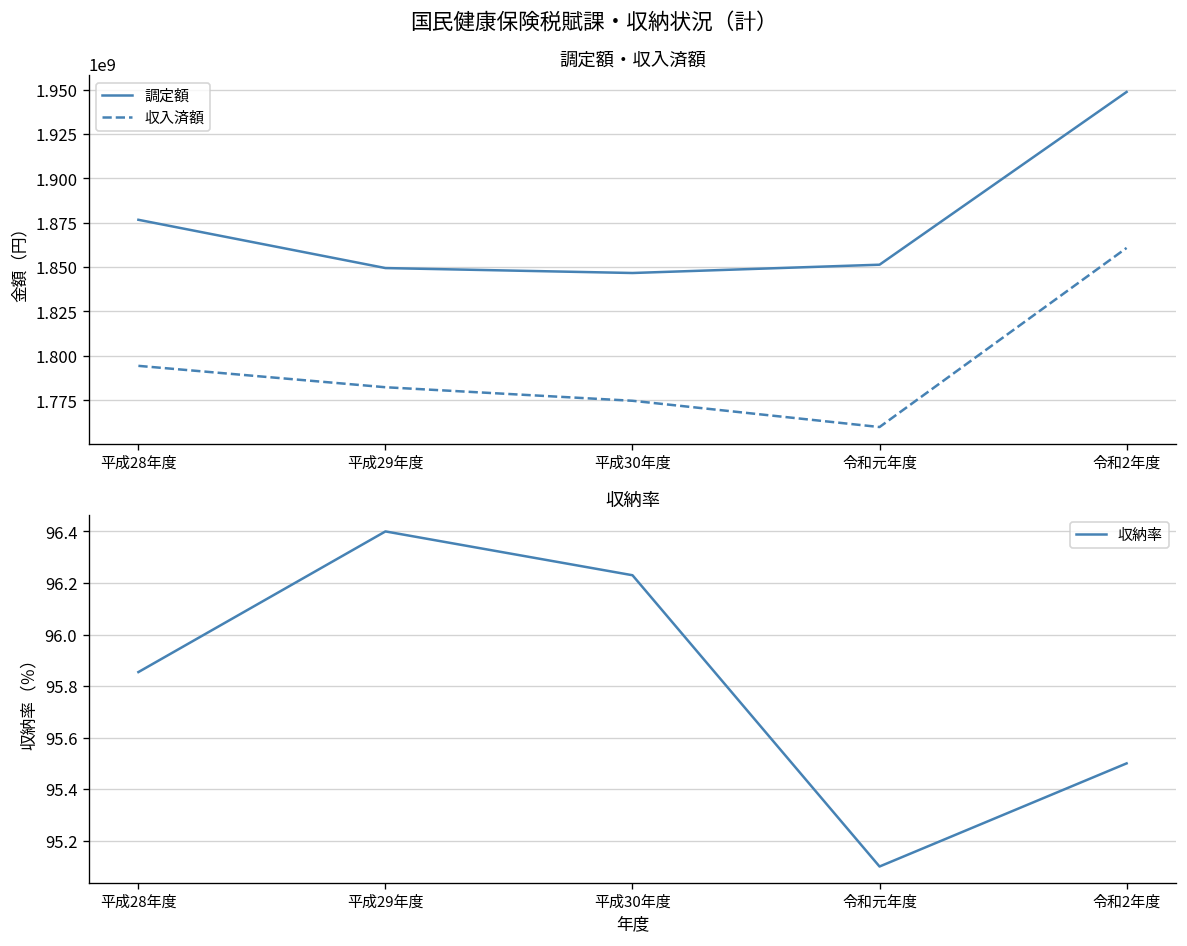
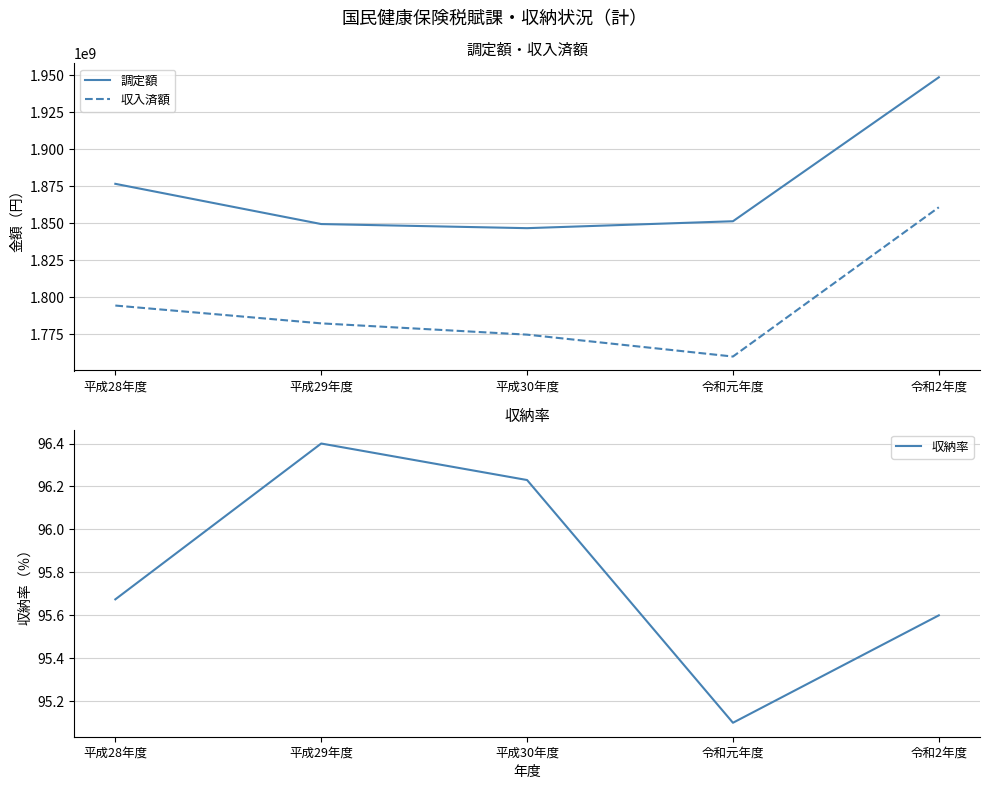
収納率, 平成28年度: 95.85 -> 95.67
収納率, 令和2年度: 95.5 -> 95.6
